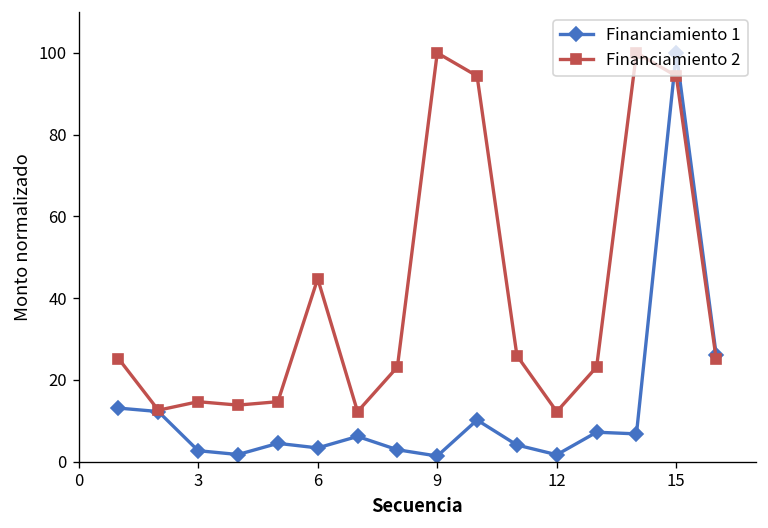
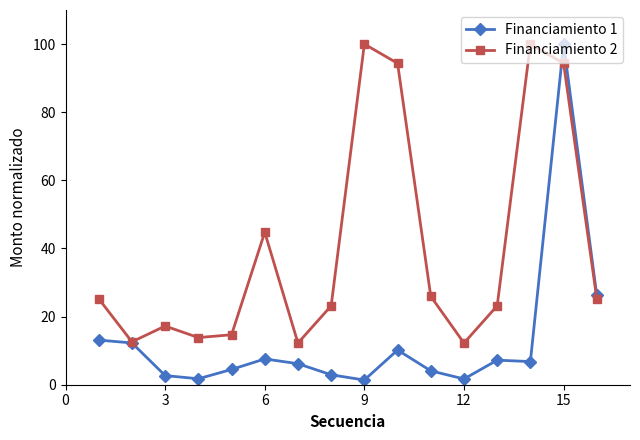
Financiamiento 2, 3: 15 -> 17
Financiamiento 1, 6: 3 -> 8
